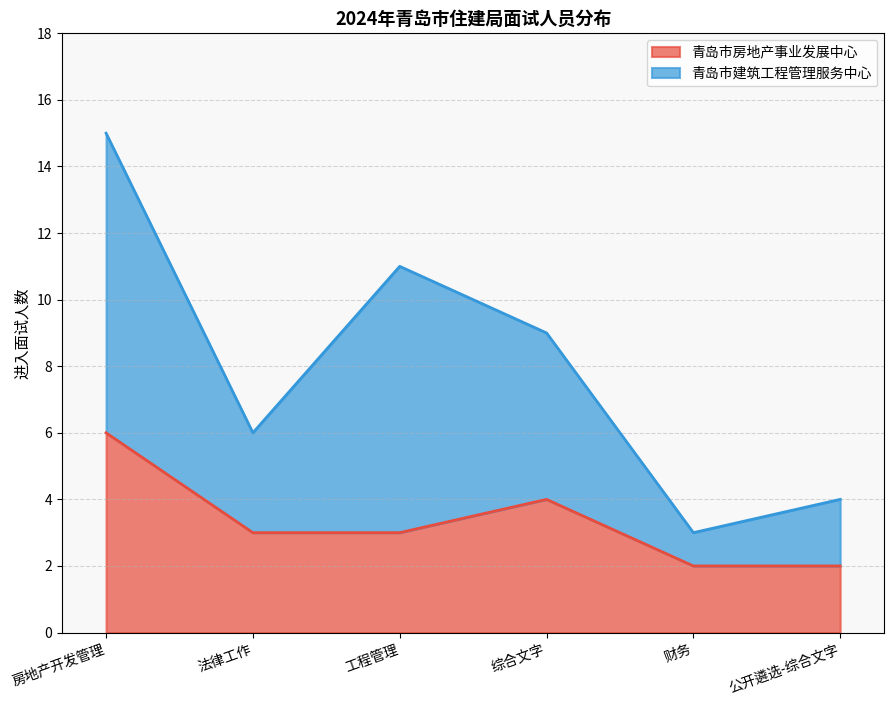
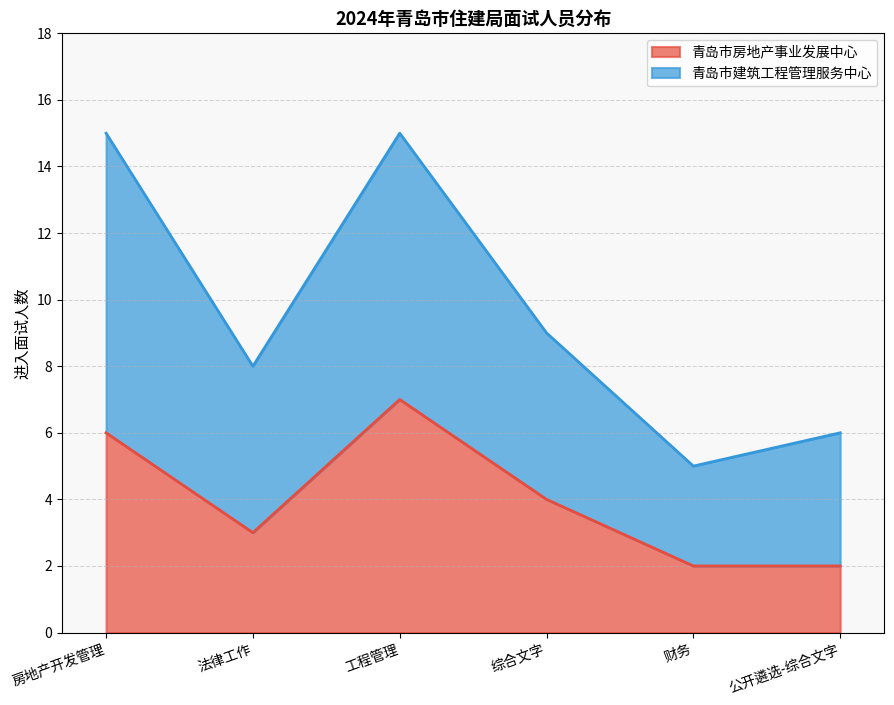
青岛市建筑工程管理服务中心, 法律工作: 3 -> 5
青岛市房地产事业发展中心, 工程管理: 3 -> 7
青岛市建筑工程管理服务中心, 财务: 1 -> 3
青岛市建筑工程管理服务中心, 公开遴选-综合文字: 2 -> 4
